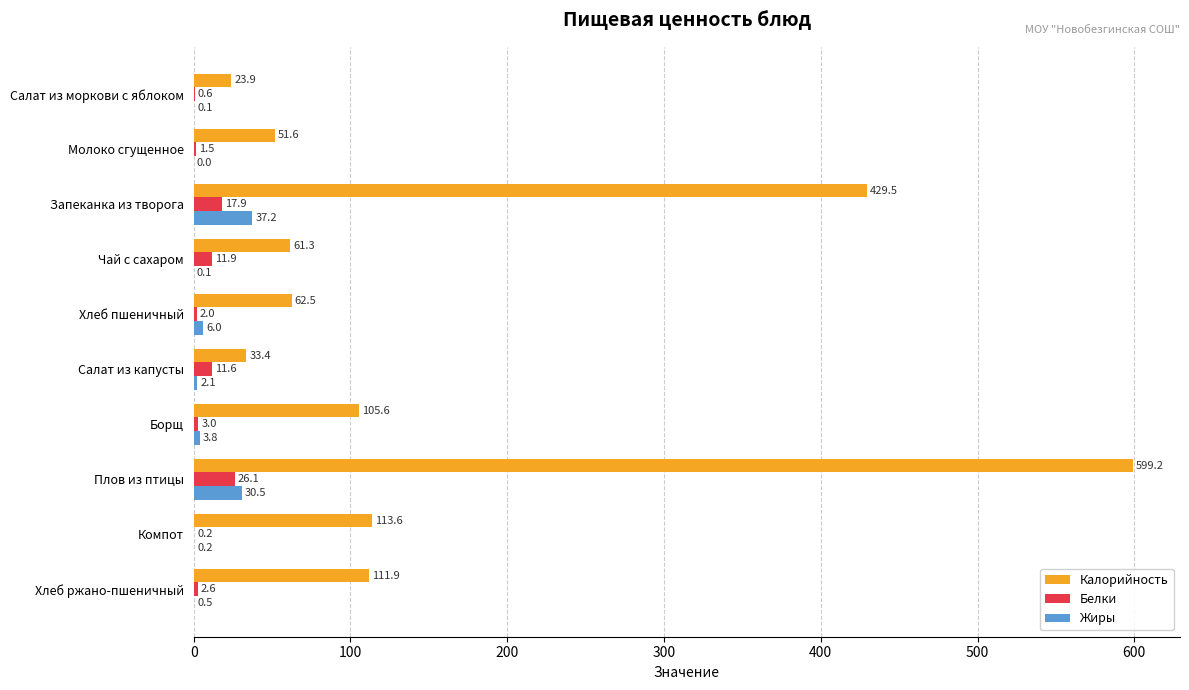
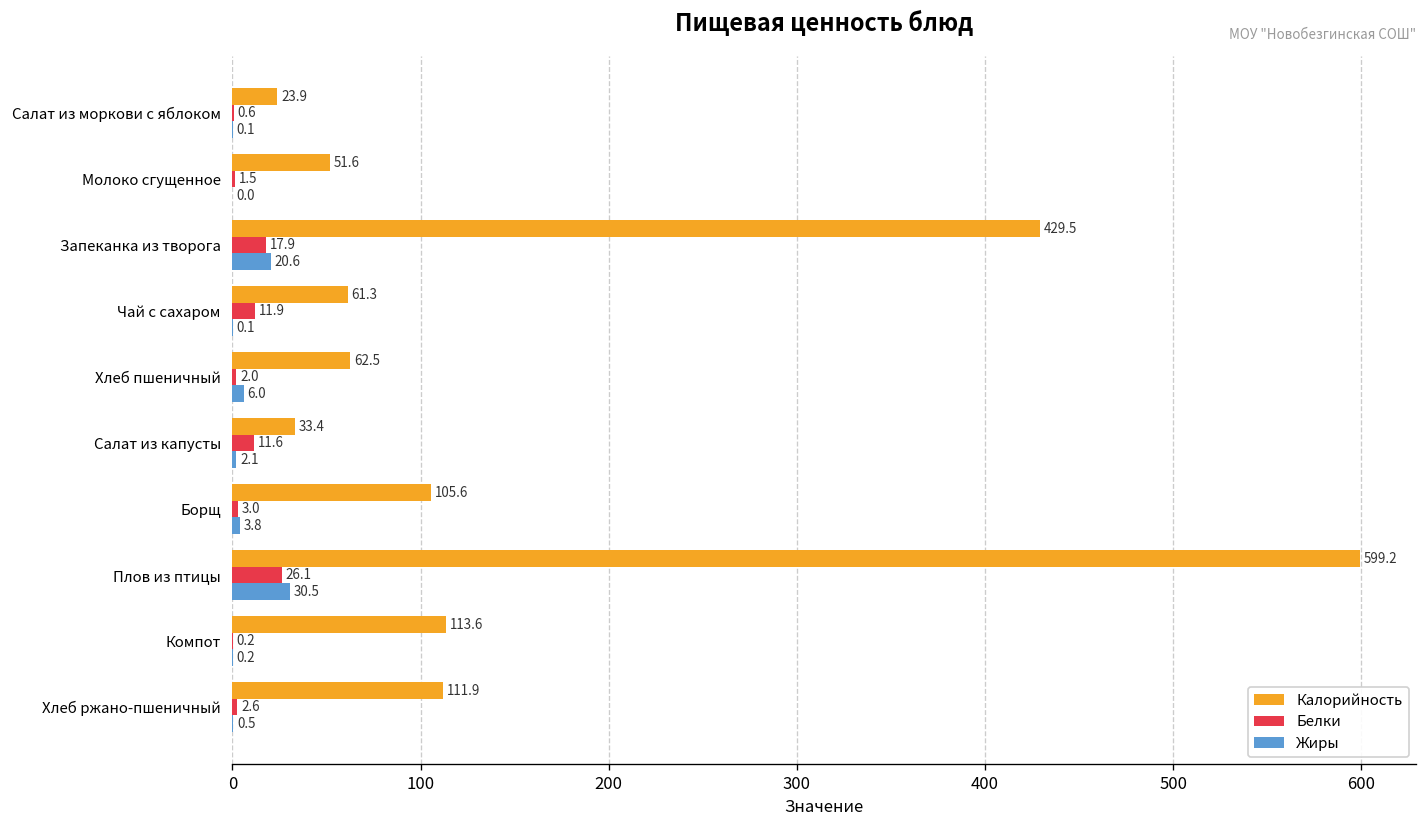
Жиры, Запеканка из творога: 37.2 -> 20.6
